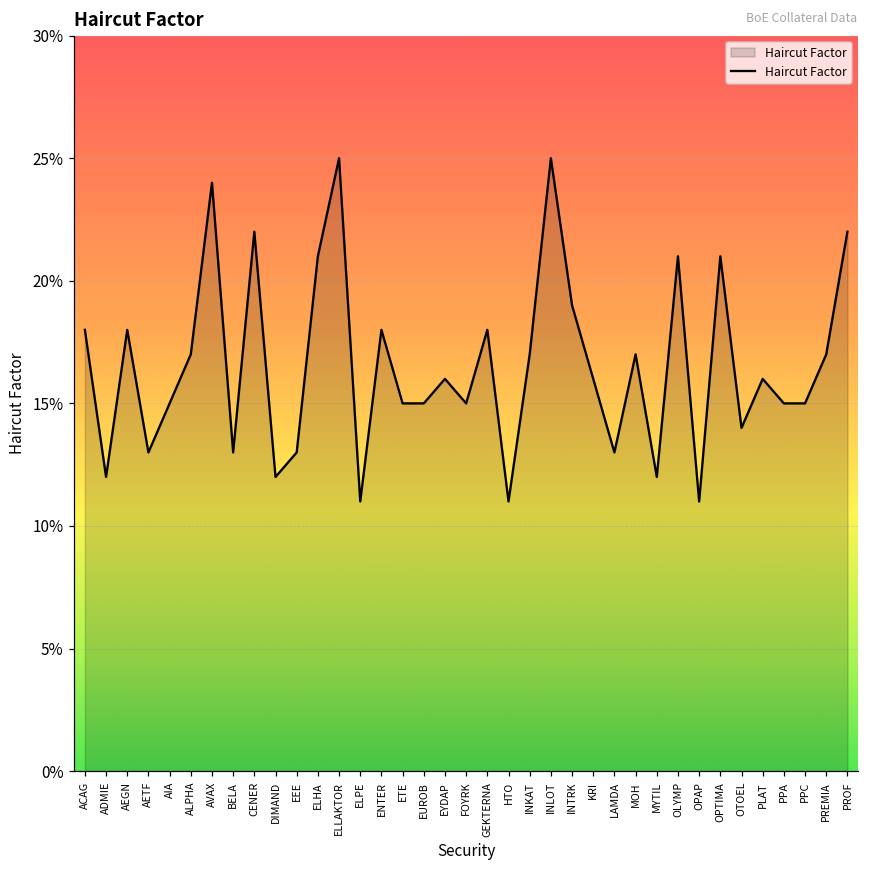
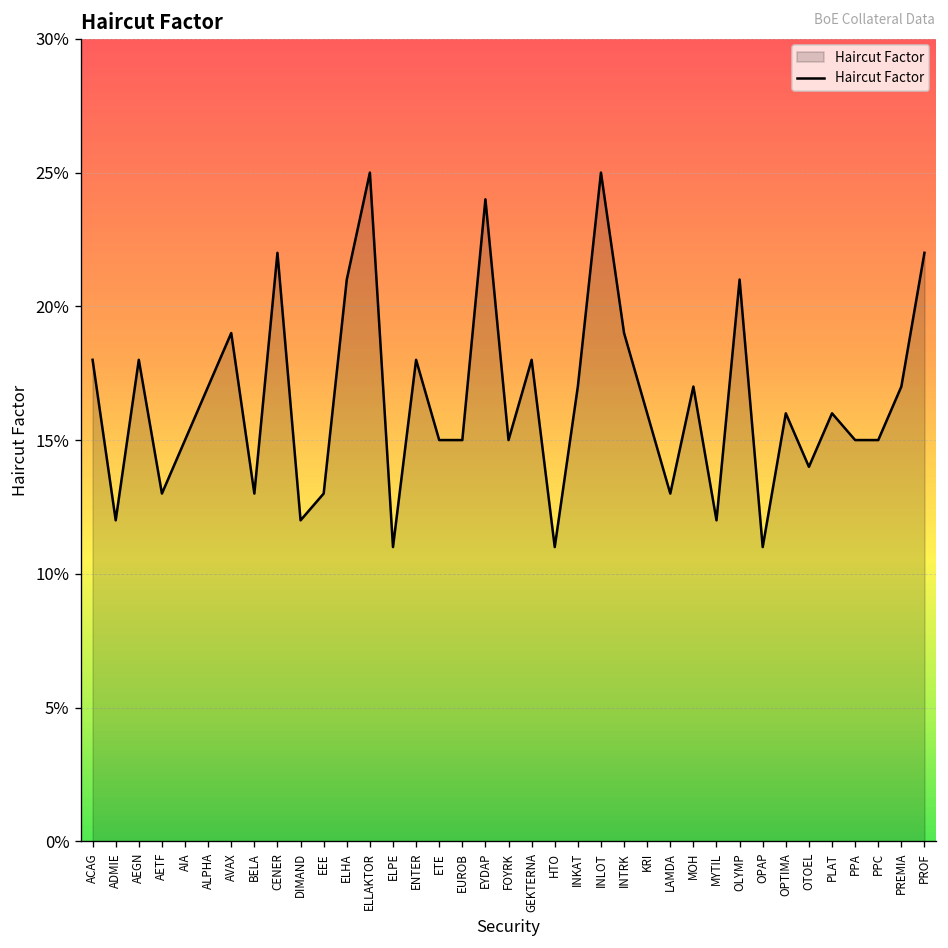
AVAX: 24.0% -> 19.0%
EYDAP: 16.0% -> 24.0%
OPTIMA: 21.0% -> 16.0%
